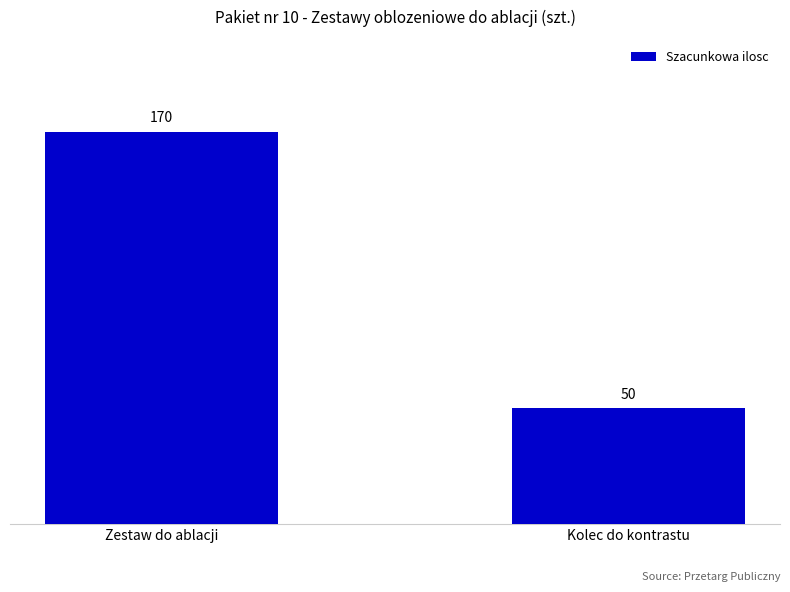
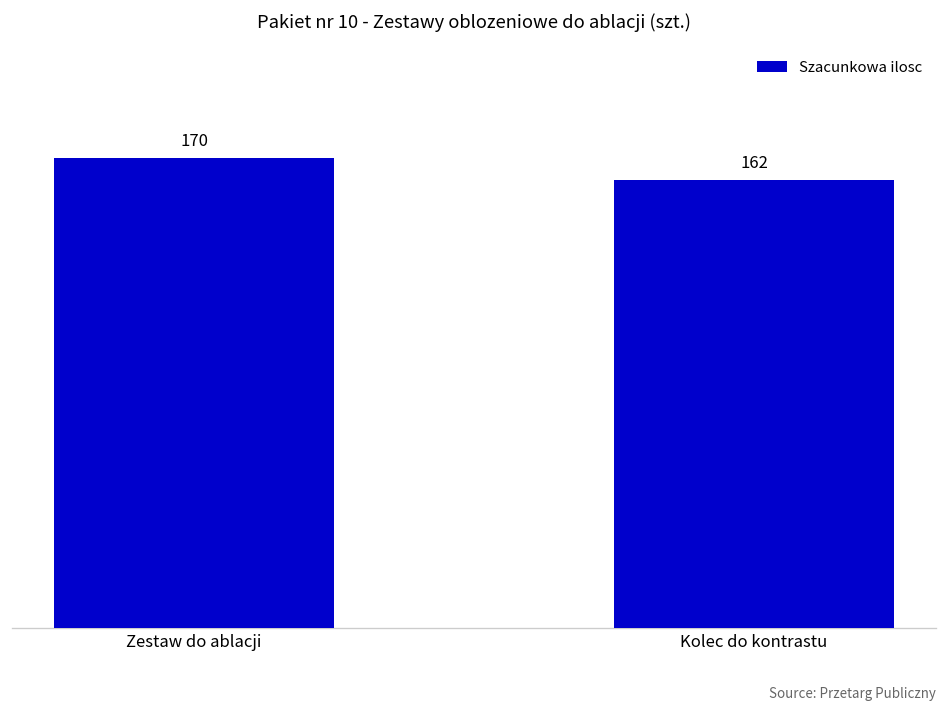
Kolec do kontrastu: 50 -> 162
